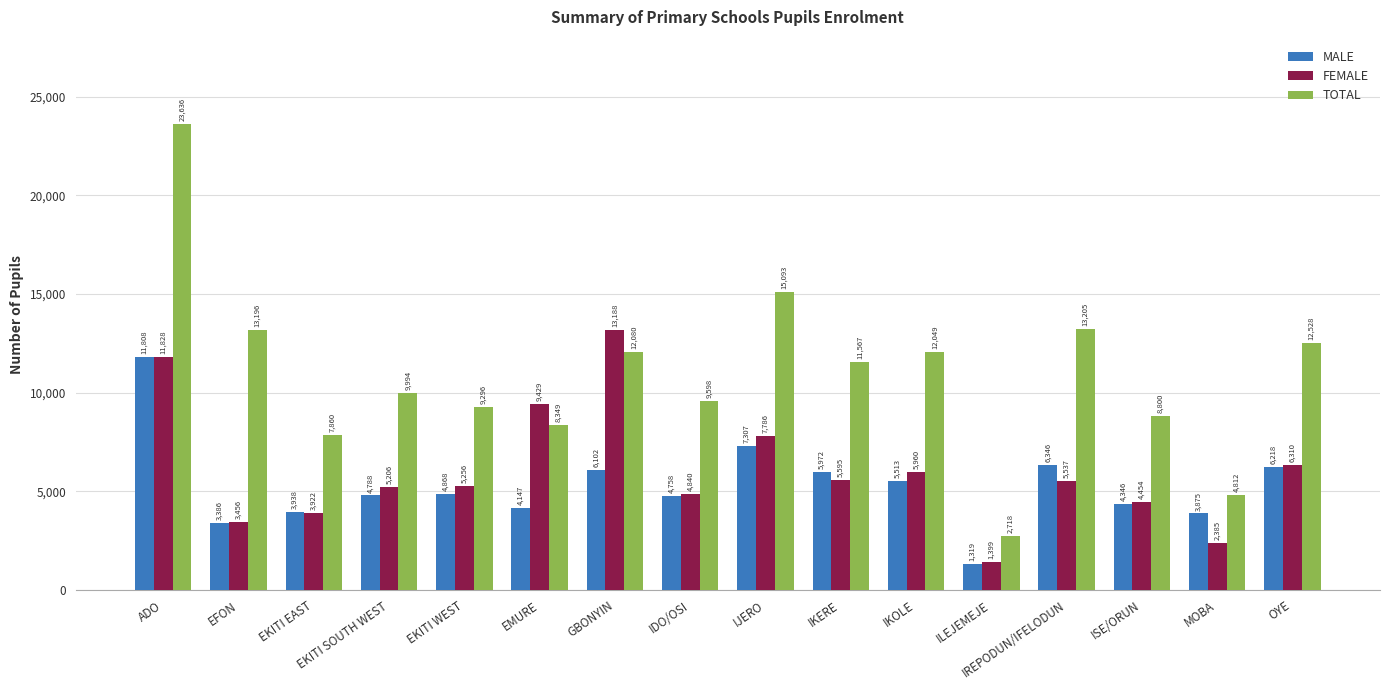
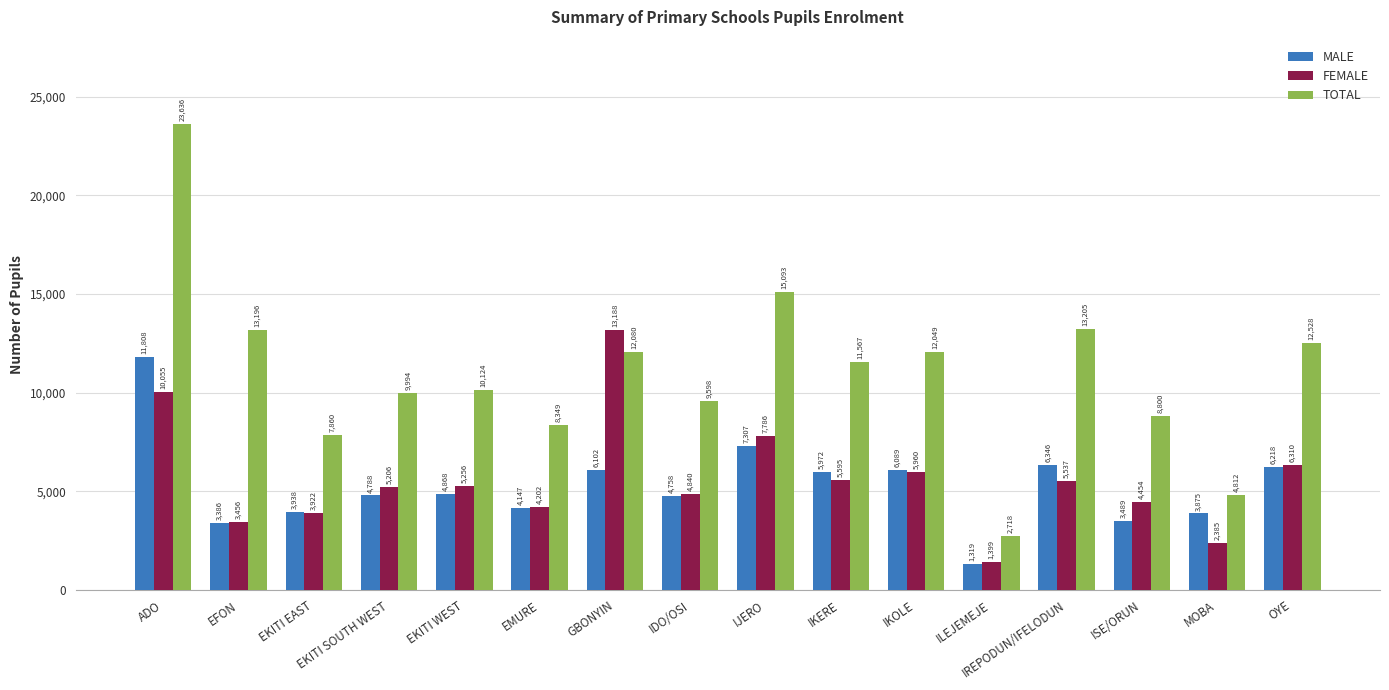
FEMALE, ADO: 11,828 -> 10,055
TOTAL, EKITI WEST: 9,296 -> 10,124
FEMALE, EMURE: 9,429 -> 4,202
MALE, IKOLE: 5,513 -> 6,089
MALE, ISE/ORUN: 4,346 -> 3,489
